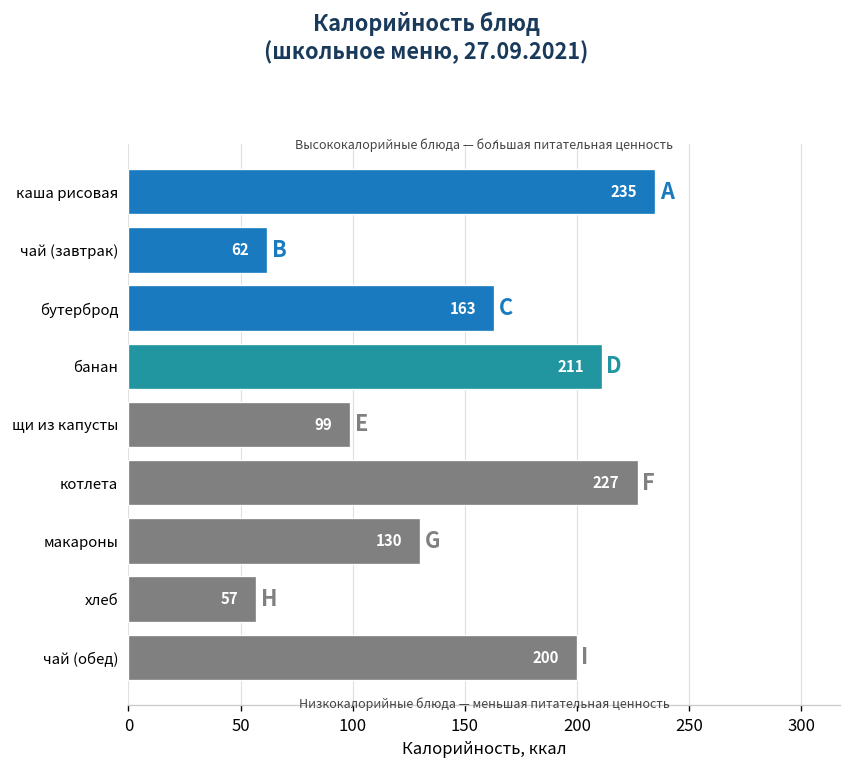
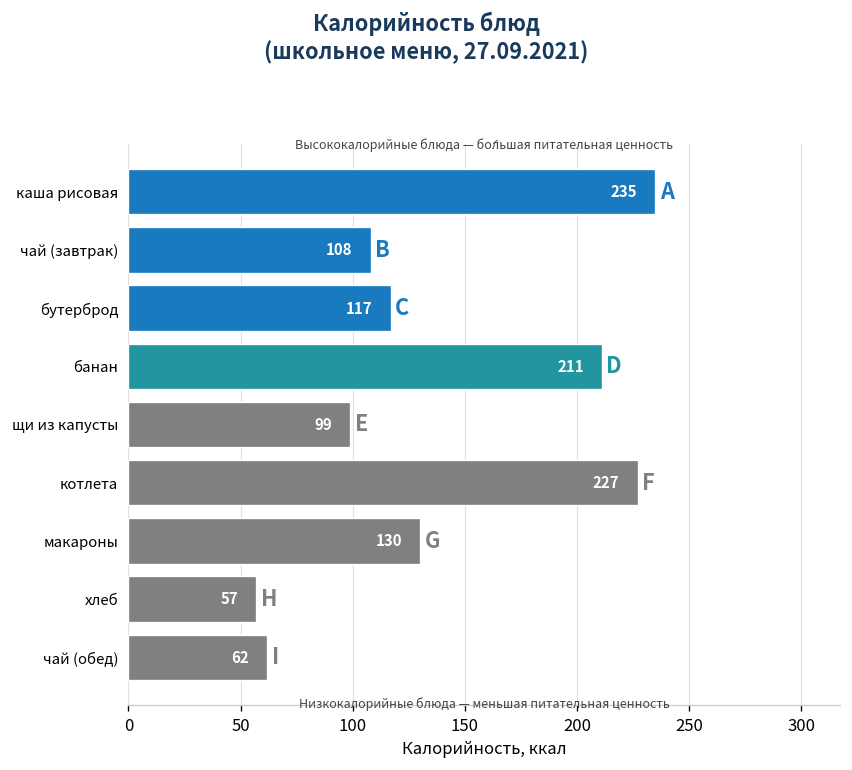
чай (завтрак): 62 -> 108
бутерброд: 163 -> 117
чай (обед): 200 -> 62
